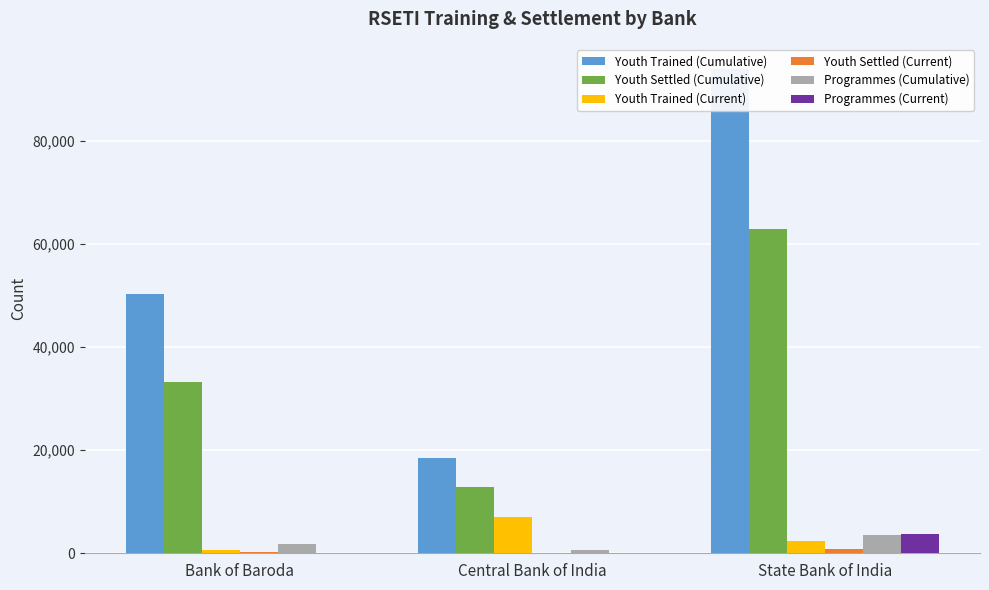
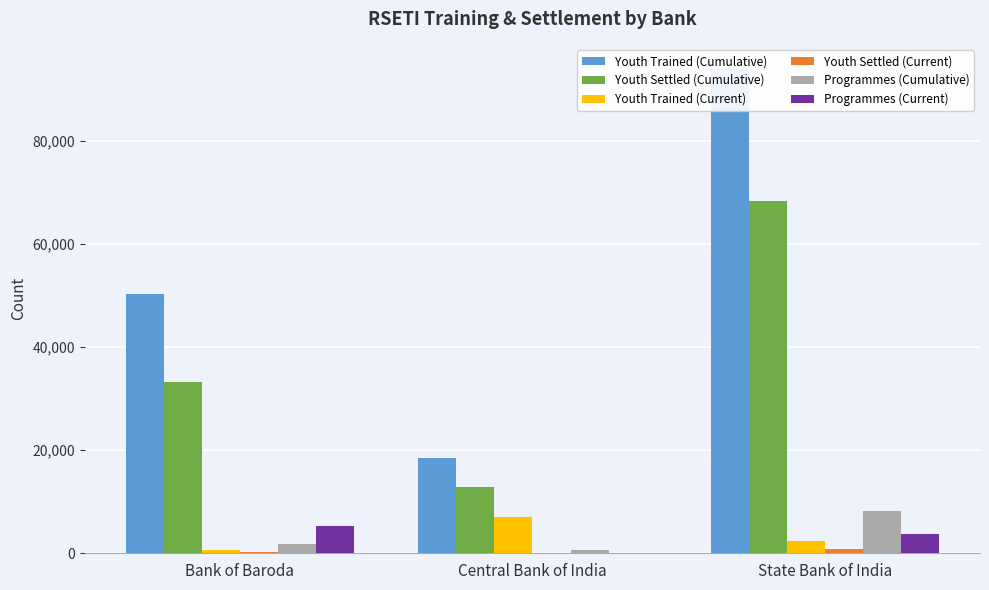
Programmes (Current), Bank of Baroda: 0 -> 5,000
Youth Settled (Cumulative), State Bank of India: 63,000 -> 68,000
Programmes (Cumulative), State Bank of India: 3,000 -> 8,000
